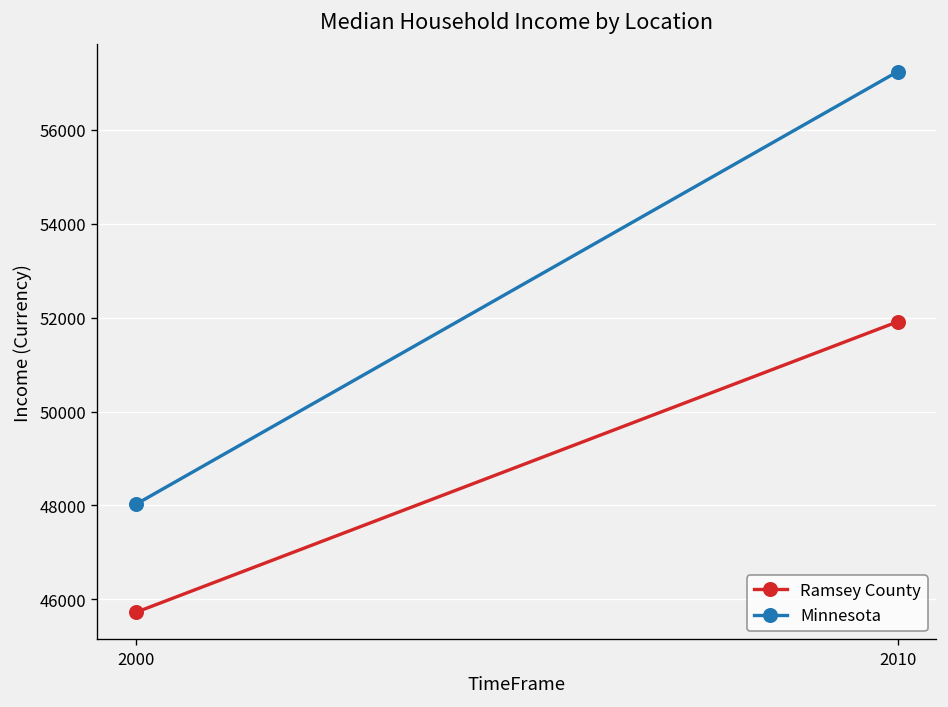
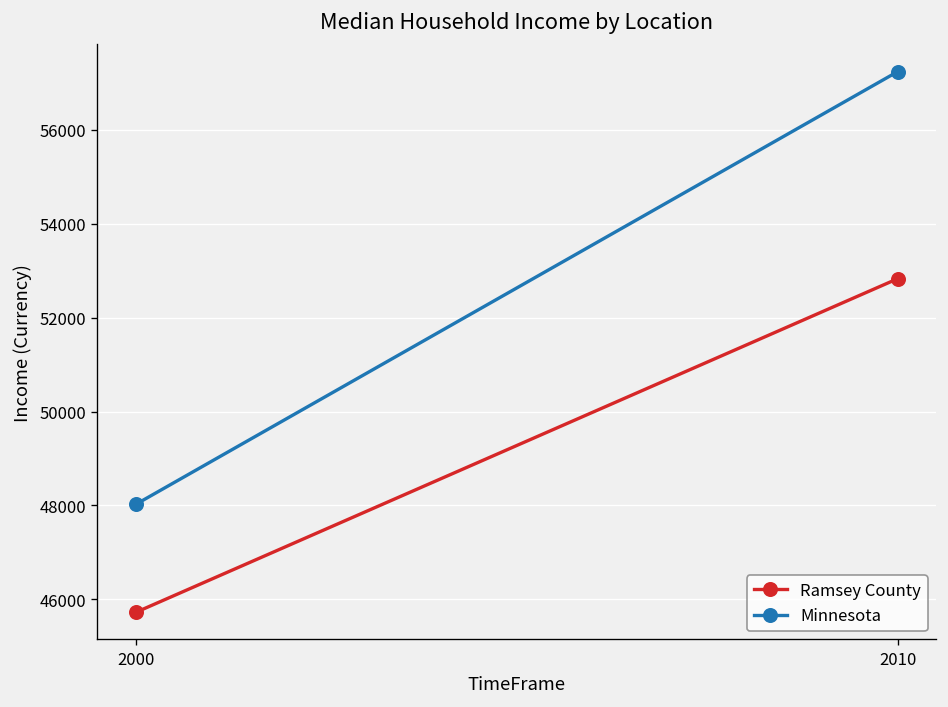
Ramsey County, 2010: 51900 -> 52800
